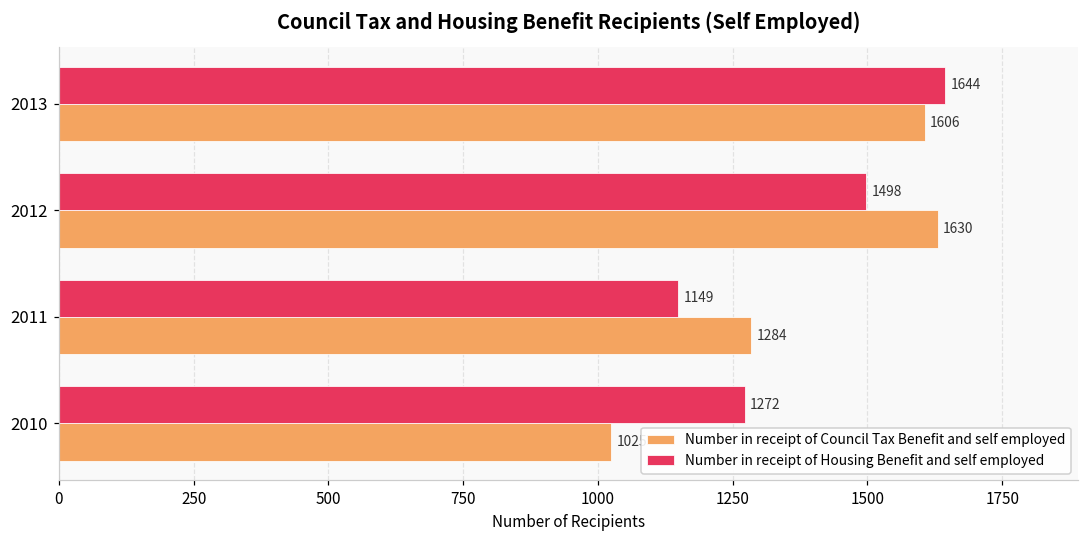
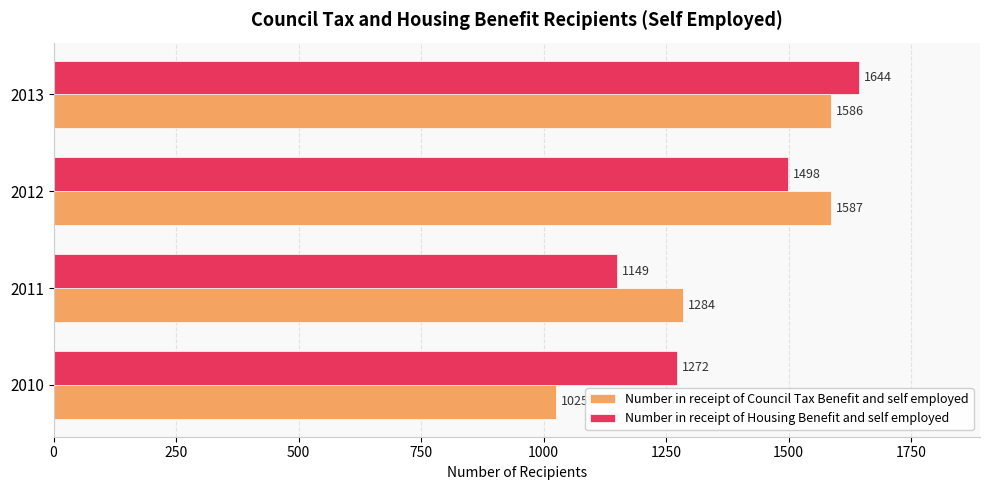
Number in receipt of Council Tax Benefit and self employed, 2013: 1606 -> 1586
Number in receipt of Council Tax Benefit and self employed, 2012: 1630 -> 1587
